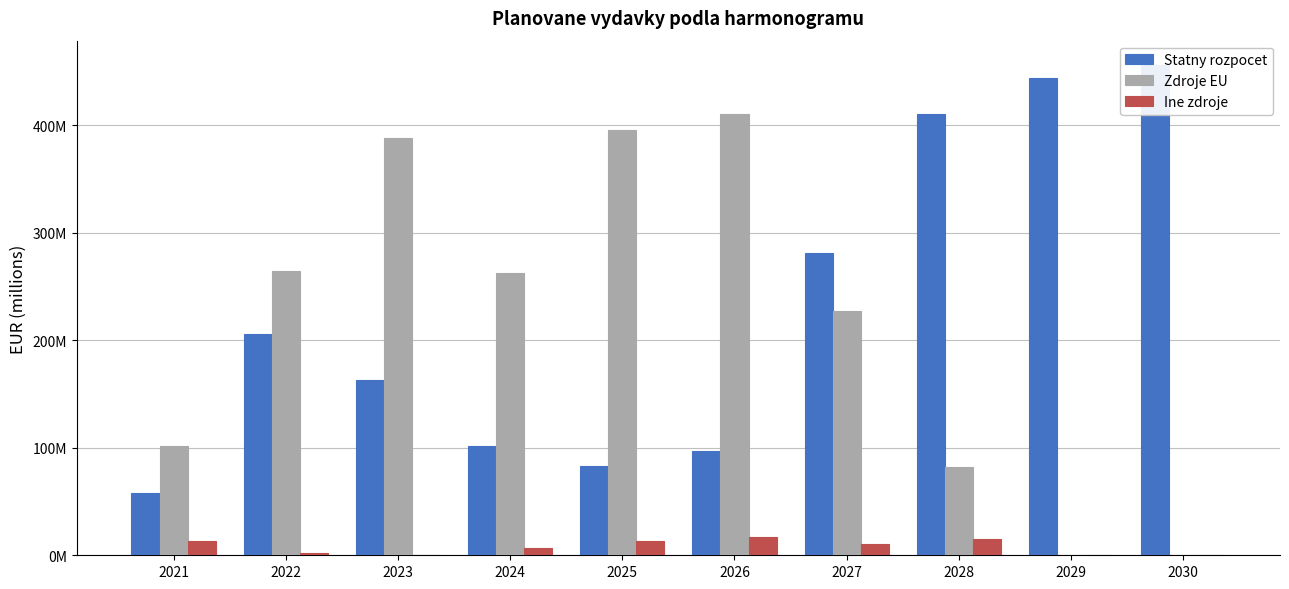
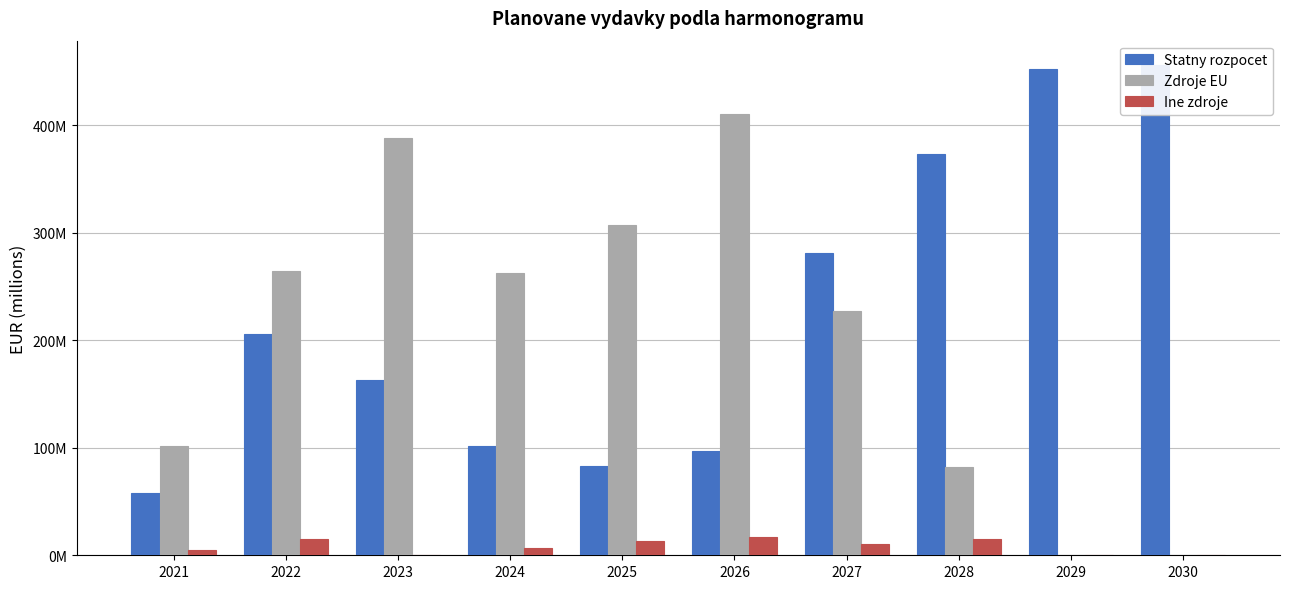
Ine zdroje, 2021: 13000000 -> 5000000
Ine zdroje, 2022: 2000000 -> 15000000
Zdroje EU, 2025: 396000000 -> 307000000
Statny rozpocet, 2028: 410000000 -> 373000000
Statny rozpocet, 2029: 444000000 -> 453000000
